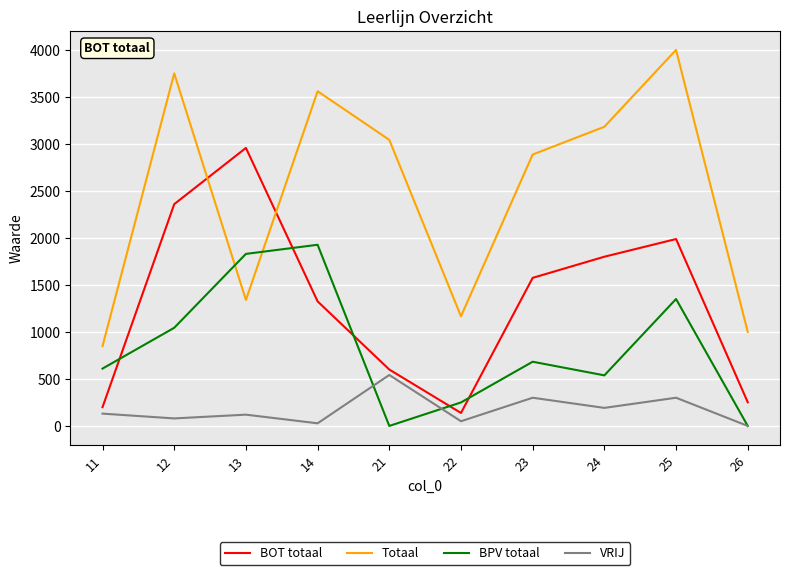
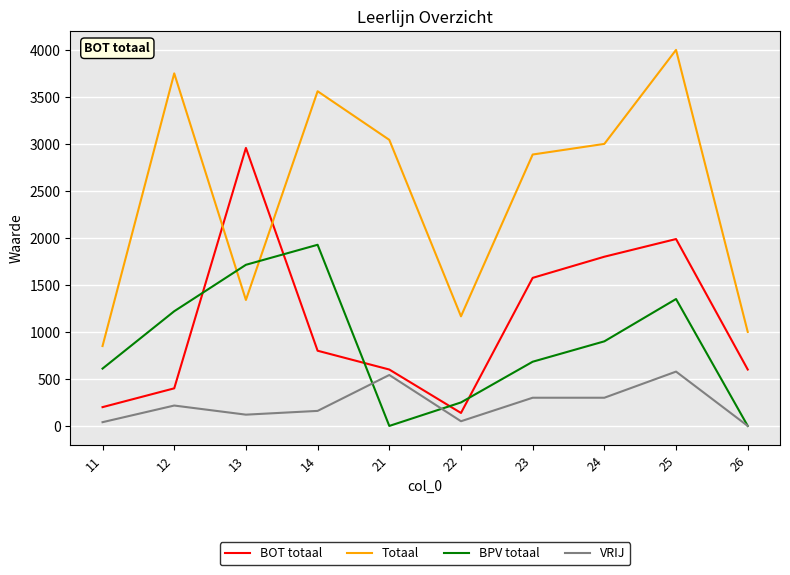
VRIJ, 11: 100 -> 0
BOT totaal, 12: 2400 -> 400
BPV totaal, 12: 1000 -> 1200
VRIJ, 12: 100 -> 200
BPV totaal, 13: 1800 -> 1700
BOT totaal, 14: 1300 -> 800
VRIJ, 14: 0 -> 200
Totaal, 24: 3200 -> 3000
BPV totaal, 24: 500 -> 900
VRIJ, 24: 200 -> 300
VRIJ, 25: 300 -> 600
BOT totaal, 26: 300 -> 600
